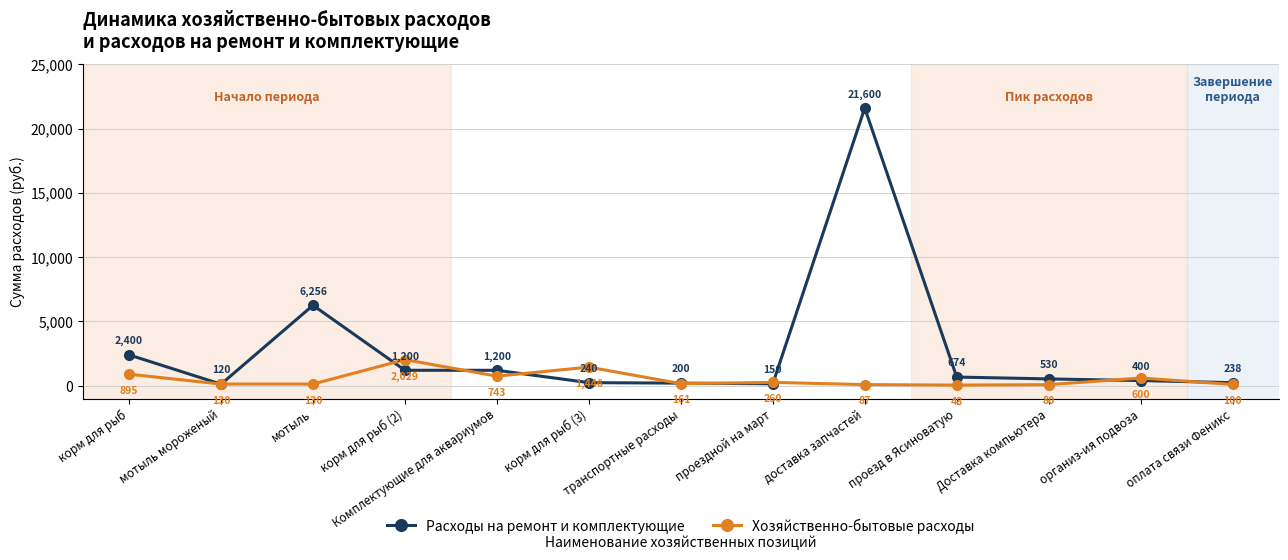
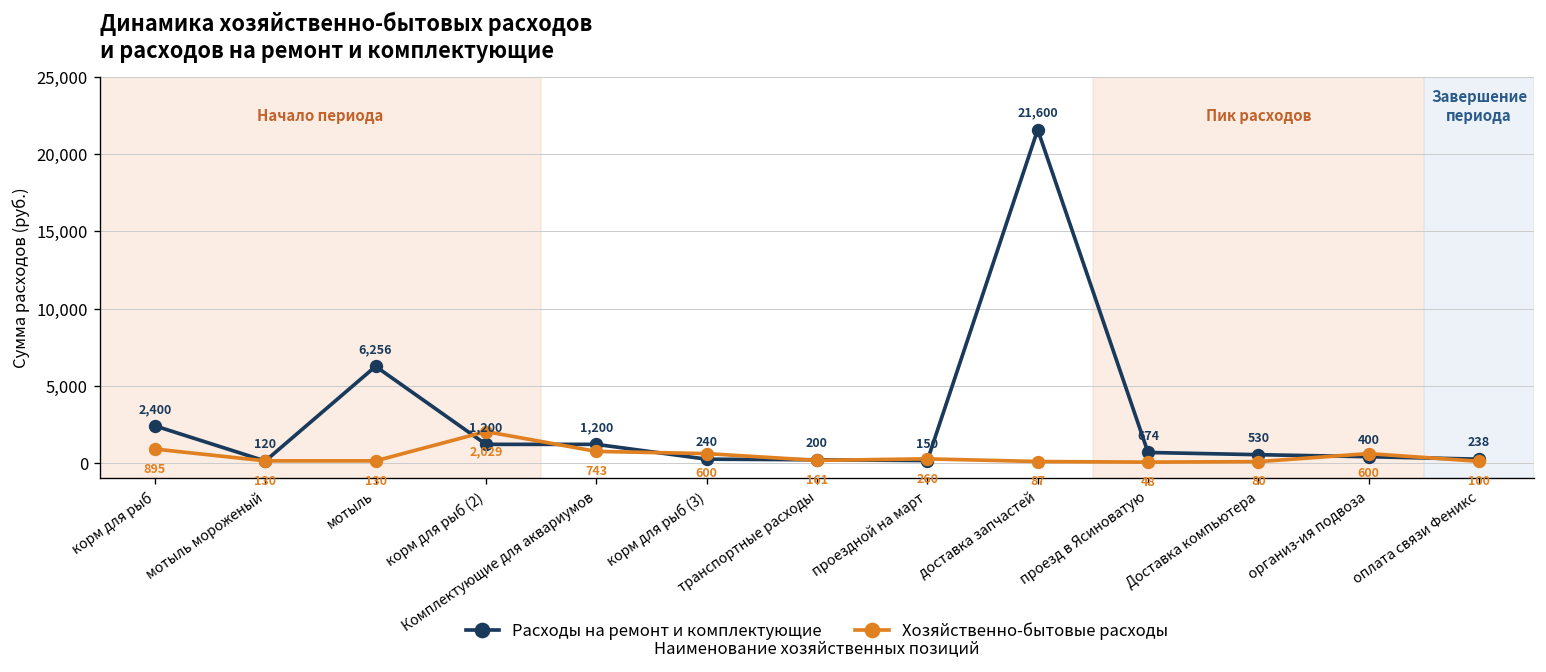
Хозяйственно-бытовые расходы, корм для рыб (3): 1,446 -> 600
